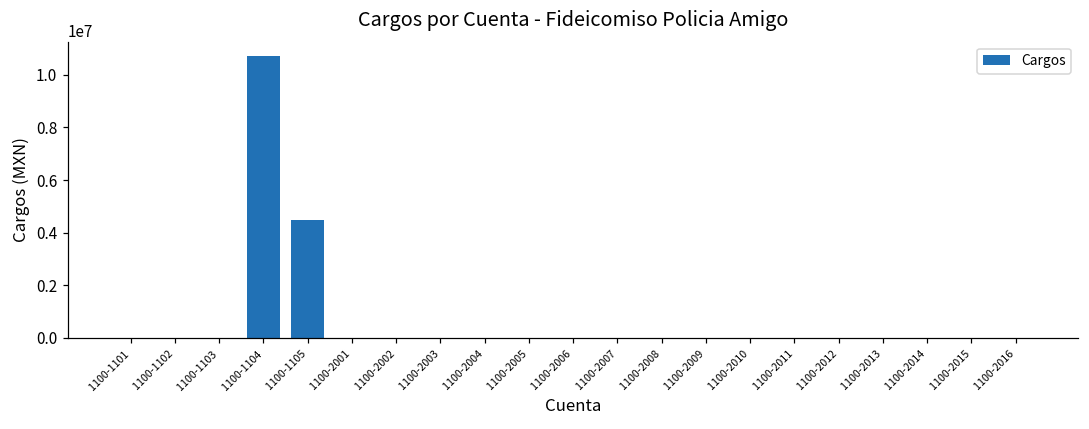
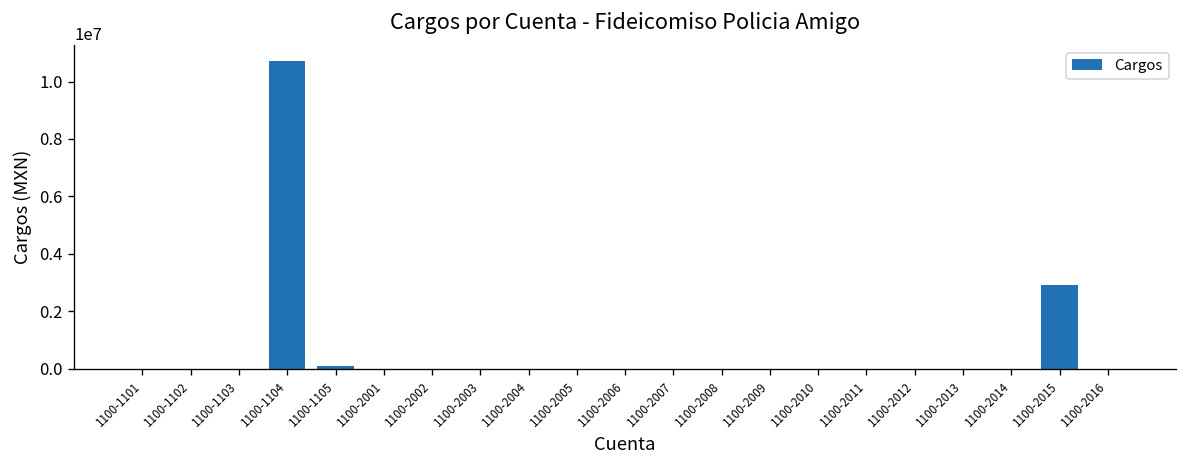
1100-1105: 4500000 -> 100000
1100-2015: 0 -> 2900000
